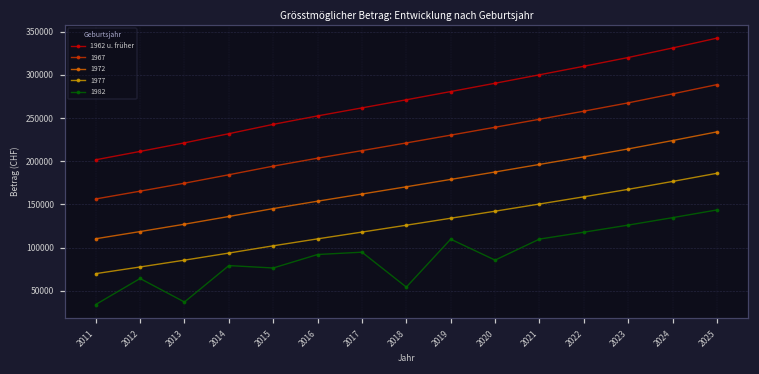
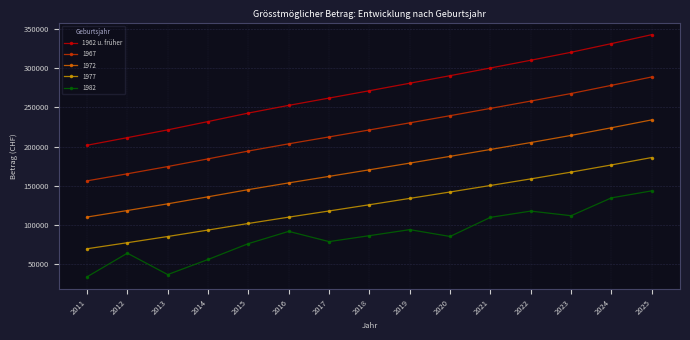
1982, 2014: 80000 -> 60000
1982, 2017: 90000 -> 80000
1982, 2018: 50000 -> 90000
1982, 2019: 110000 -> 90000
1982, 2023: 130000 -> 110000
